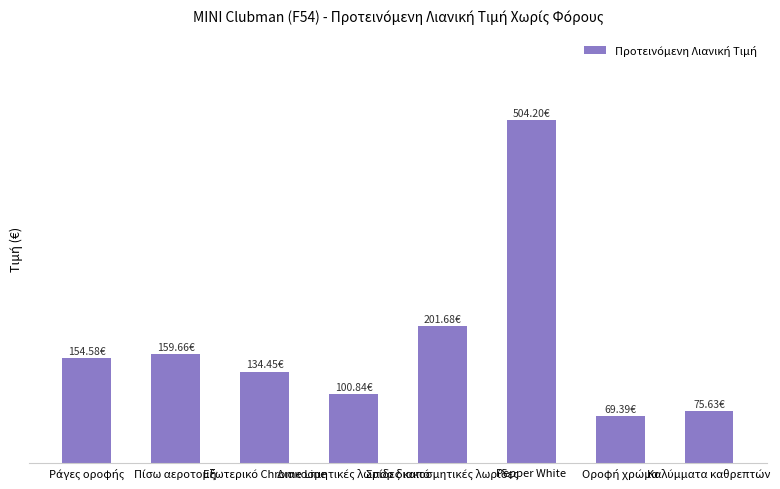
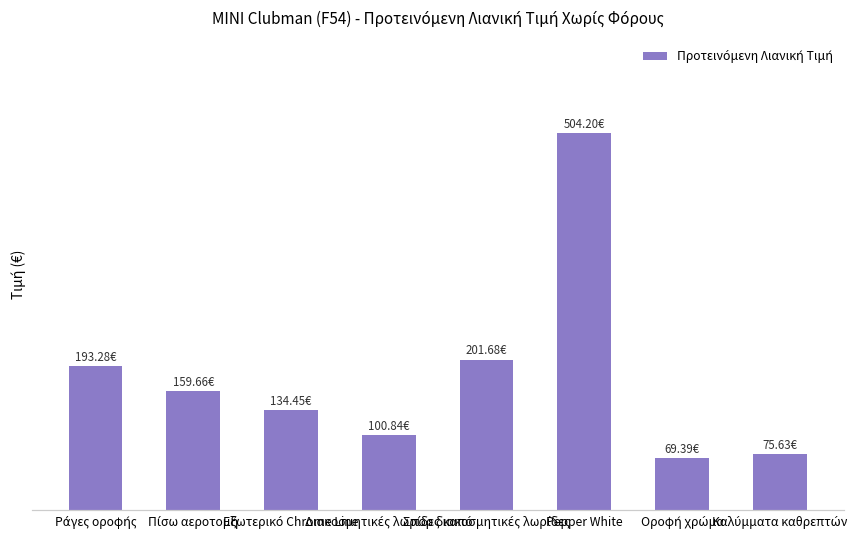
Ράγες οροφής: 154.58€ -> 193.28€
